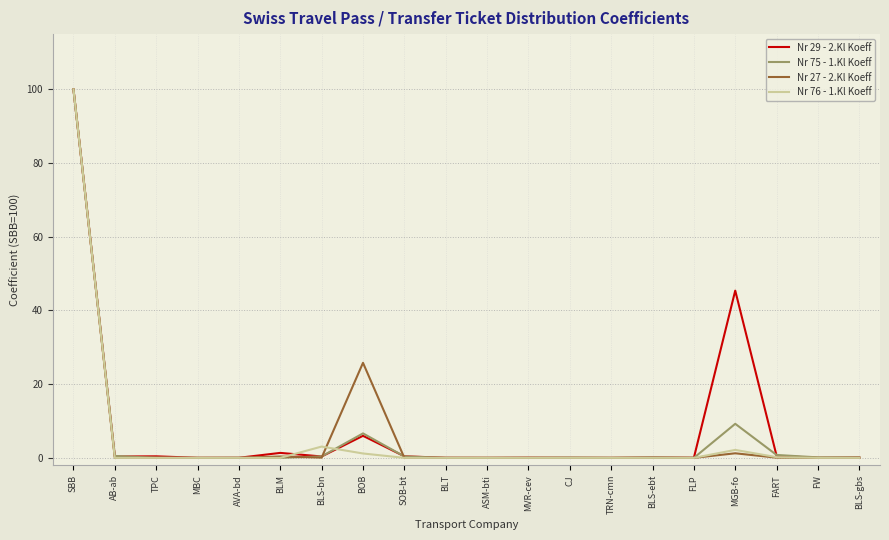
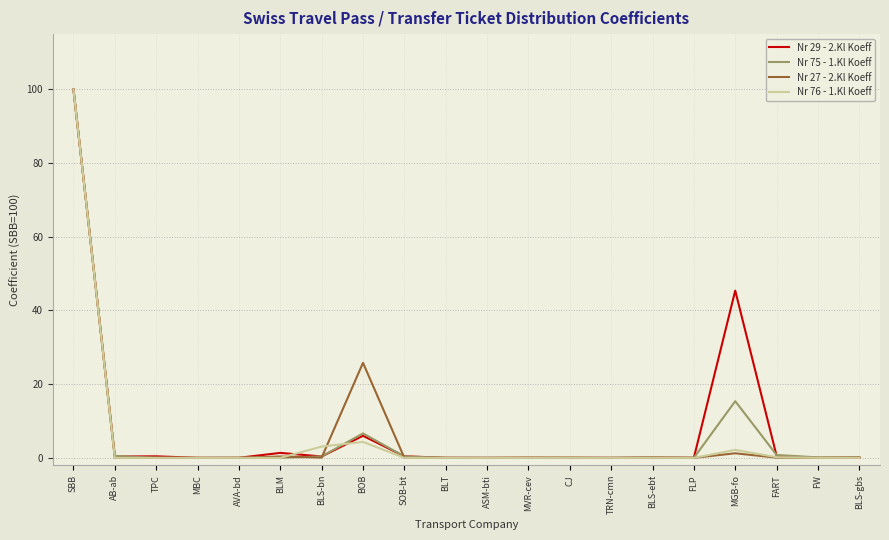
Nr 76 - 1.Kl Koeff, BOB: 1 -> 4
Nr 75 - 1.Kl Koeff, MGB-fo: 9 -> 15
